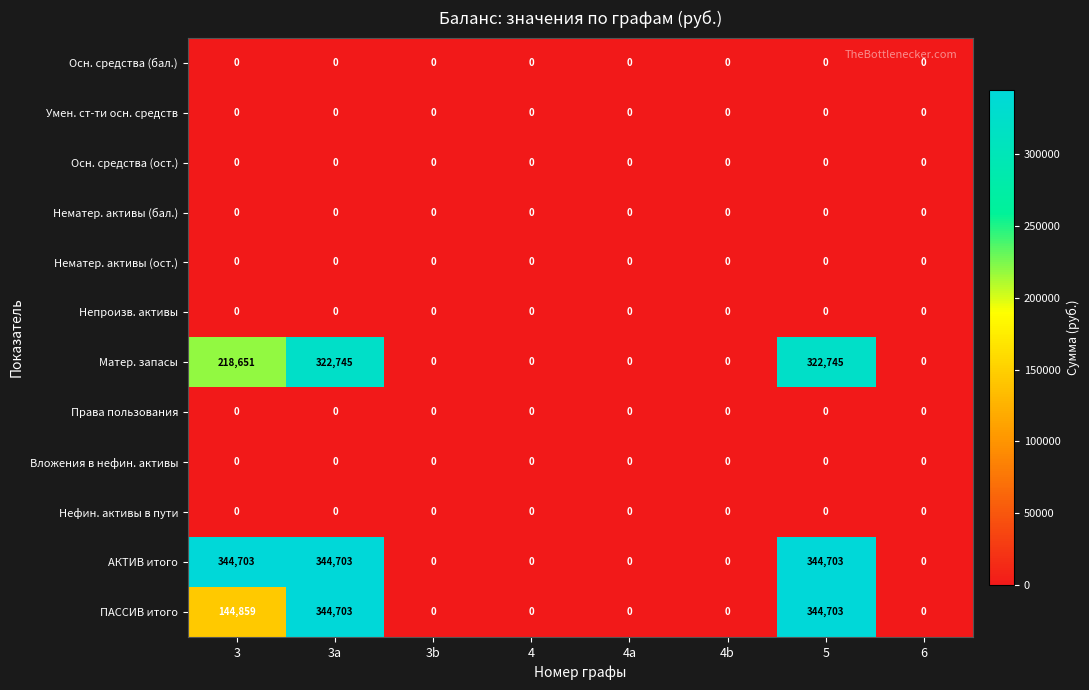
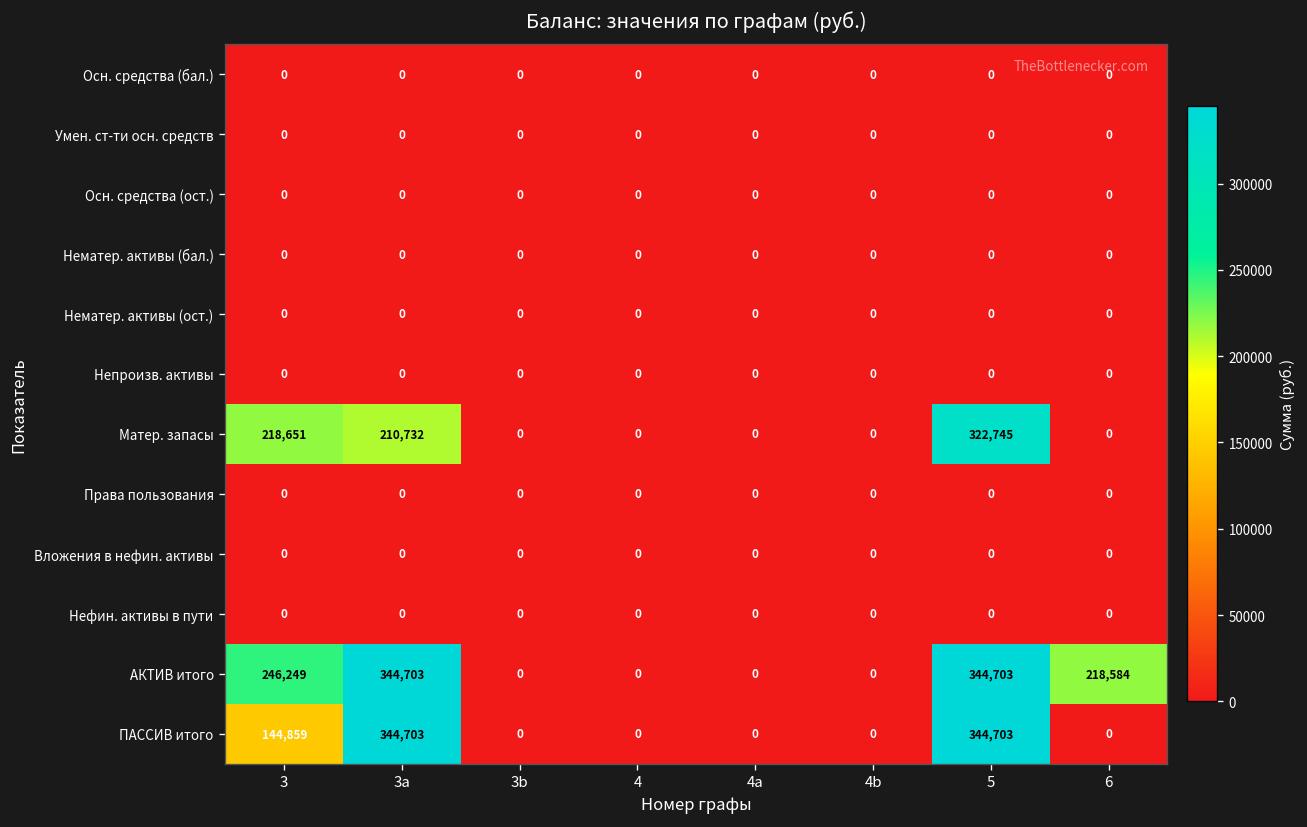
Матер. запасы, 3a: 322,745 -> 210,732
АКТИВ итого, 3: 344,703 -> 246,249
АКТИВ итого, 6: 0 -> 218,584
